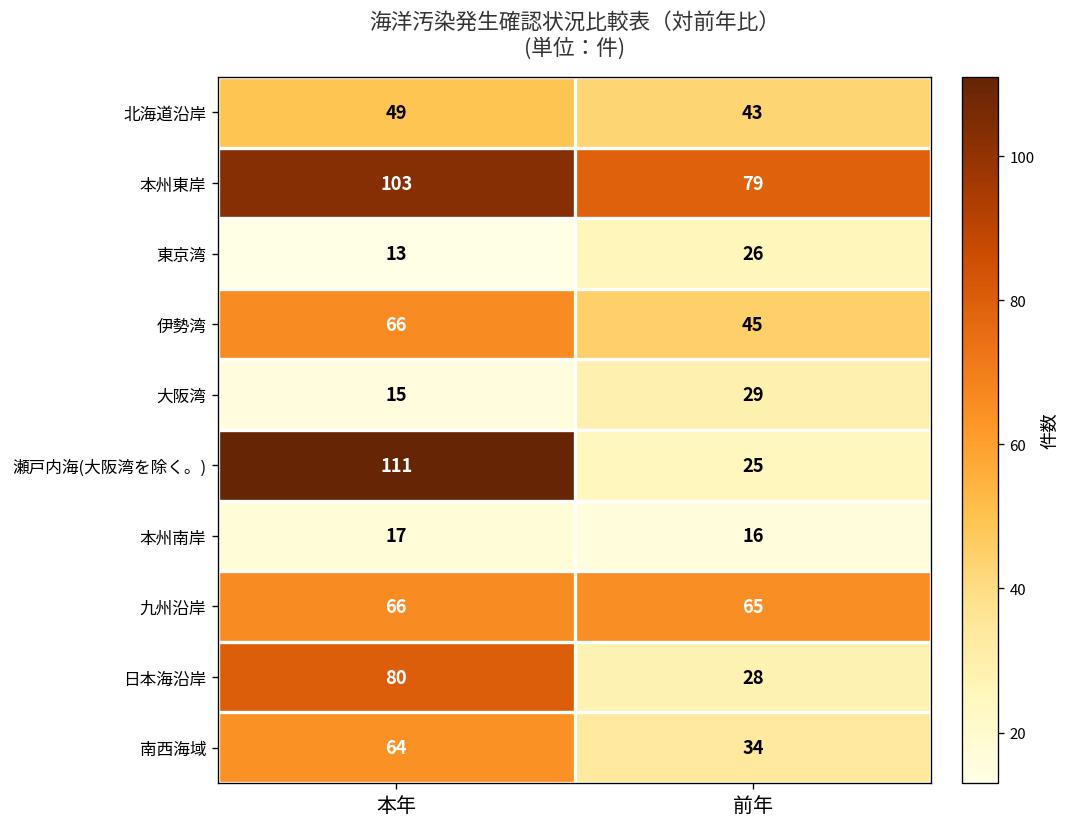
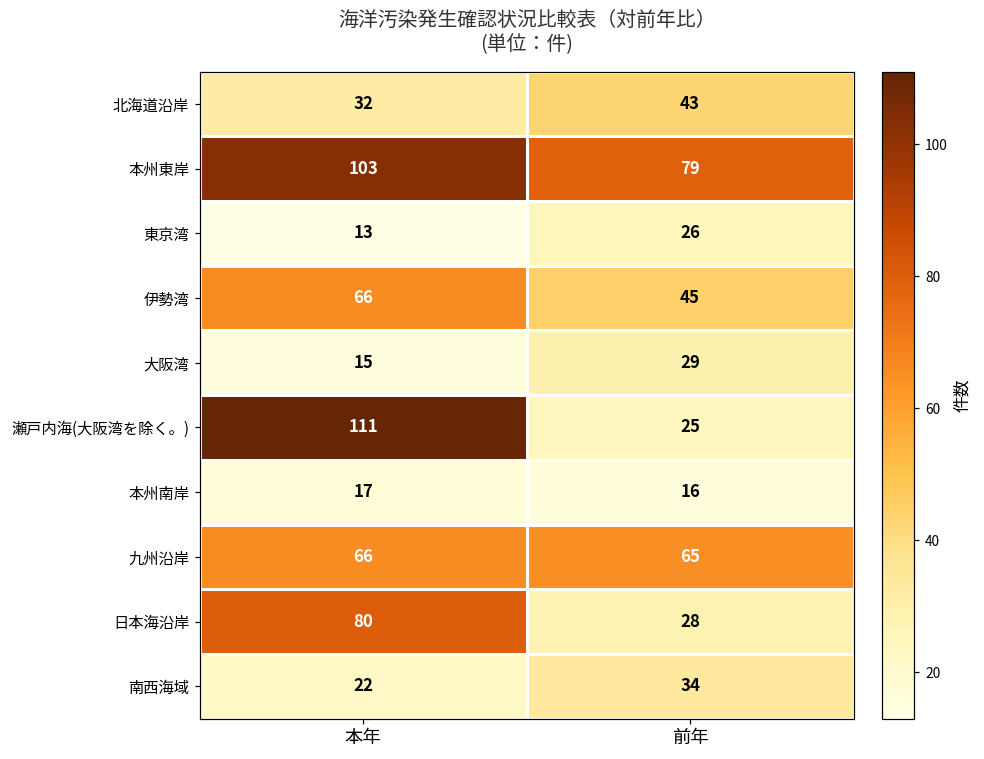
北海道沿岸, 本年: 49 -> 32
南西海域, 本年: 64 -> 22
